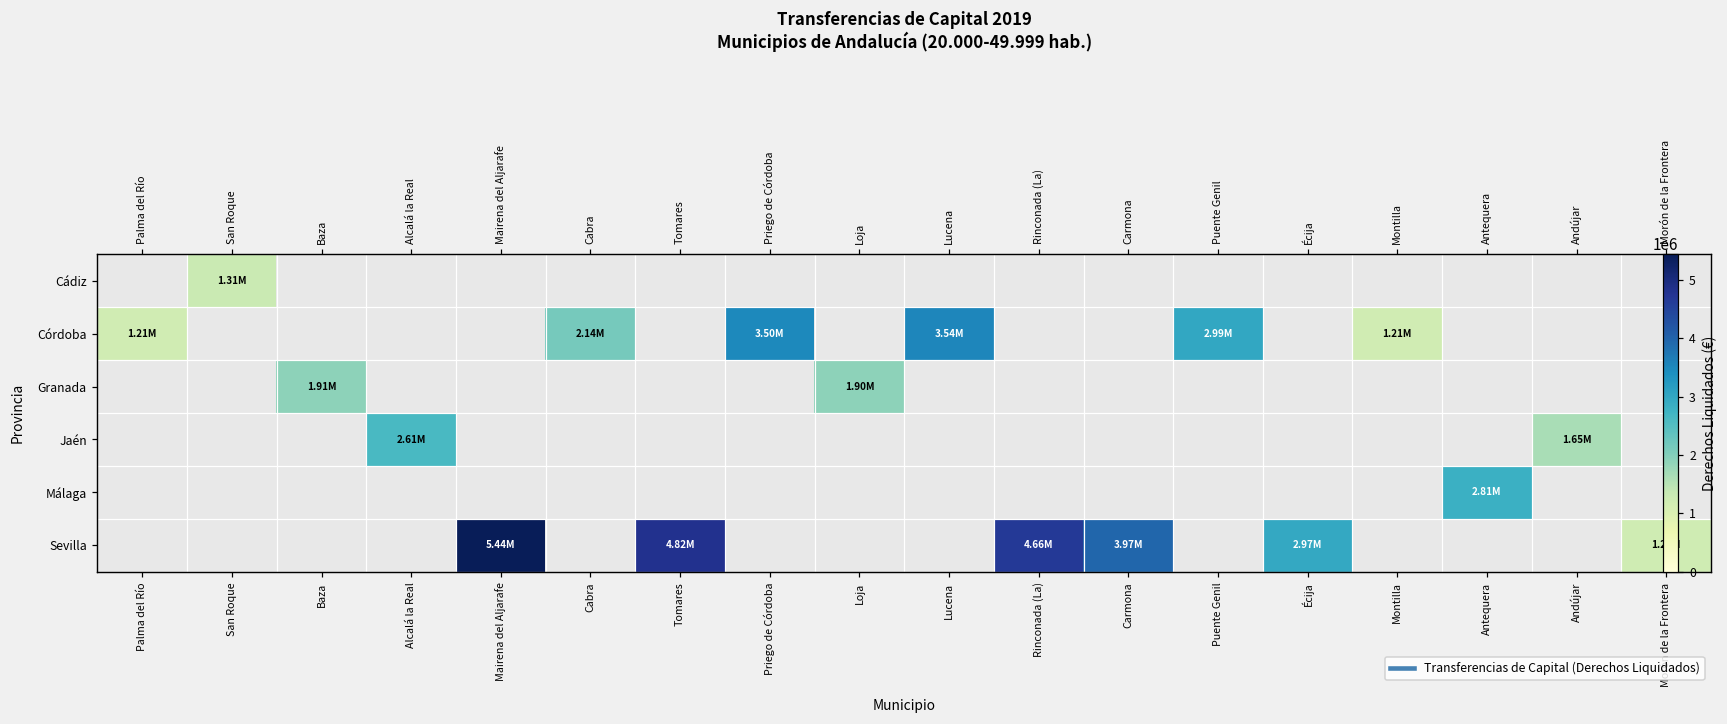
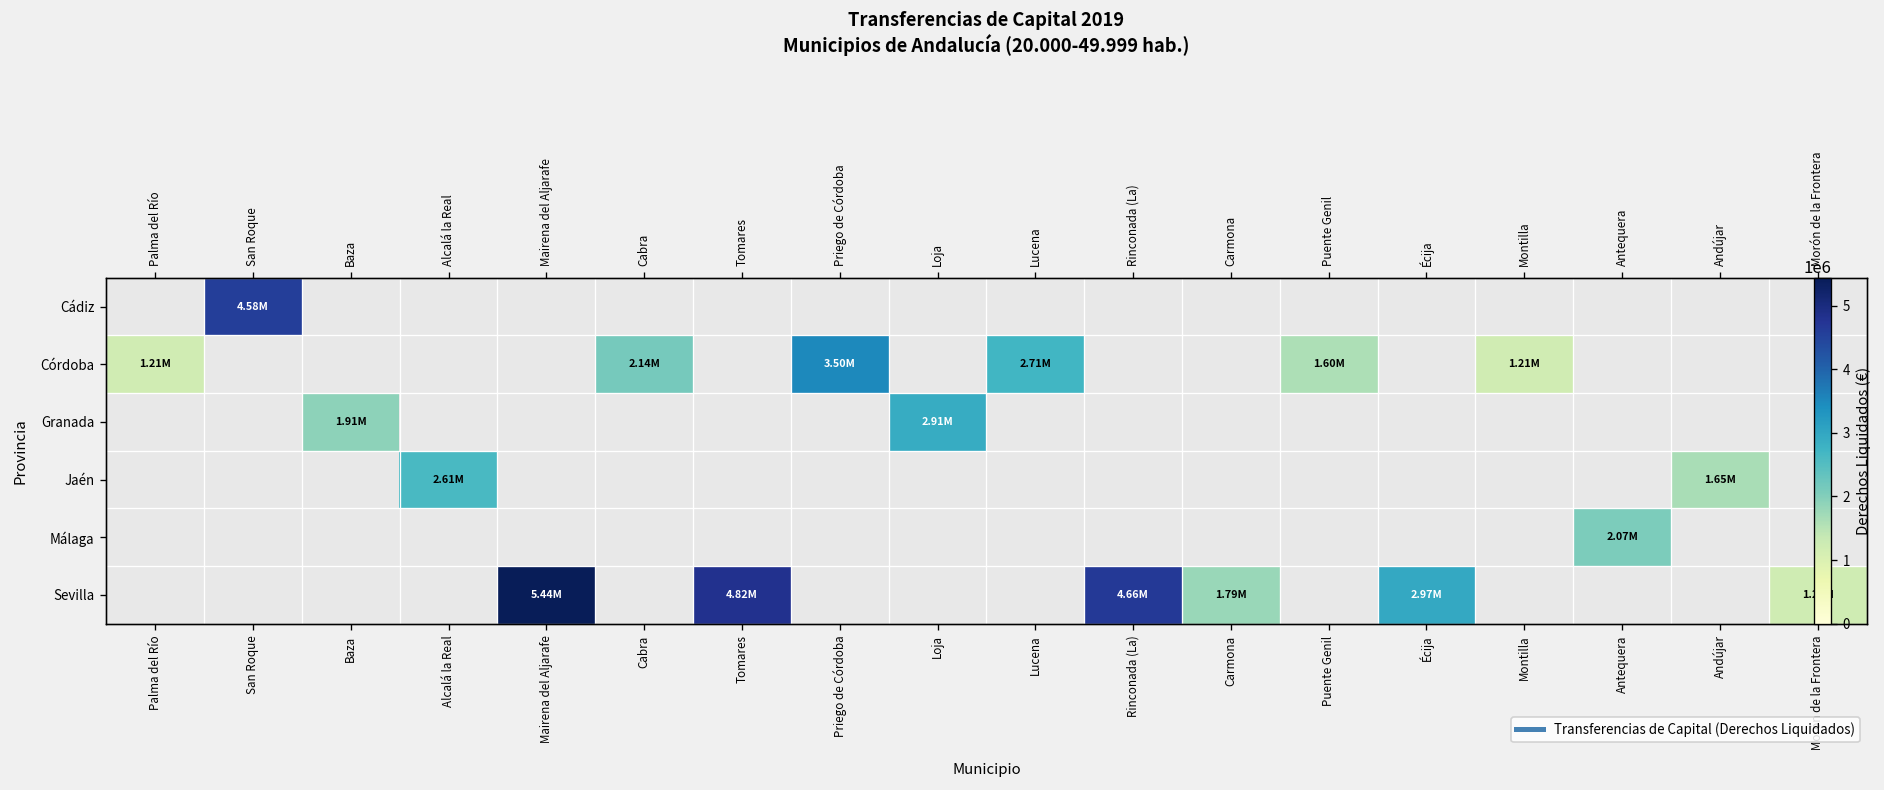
Cádiz, San Roque: 1.31M -> 4.58M
Córdoba, Lucena: 3.54M -> 2.71M
Córdoba, Puente Genil: 2.99M -> 1.60M
Granada, Loja: 1.90M -> 2.91M
Málaga, Antequera: 2.81M -> 2.07M
Sevilla, Carmona: 3.97M -> 1.79M
